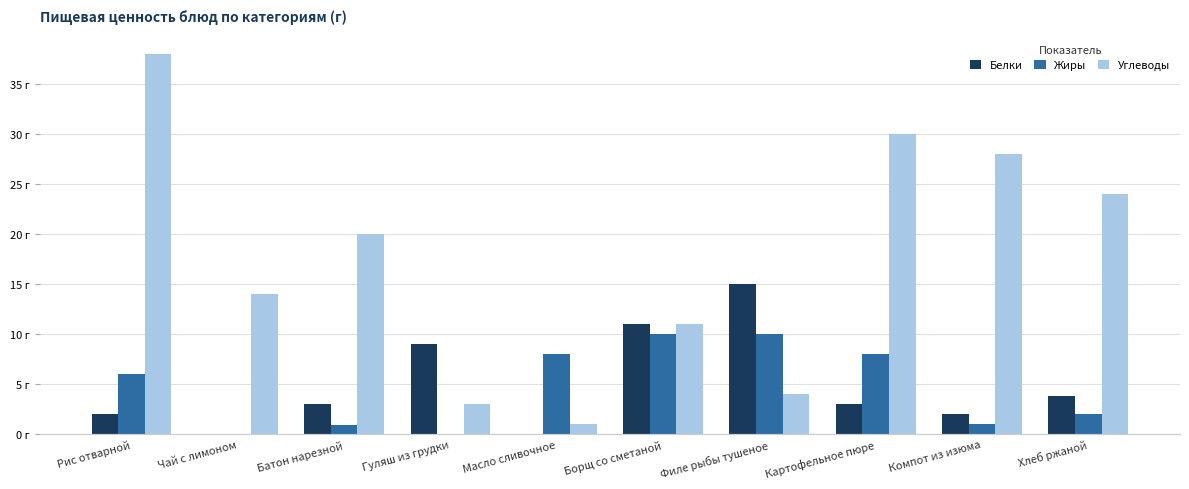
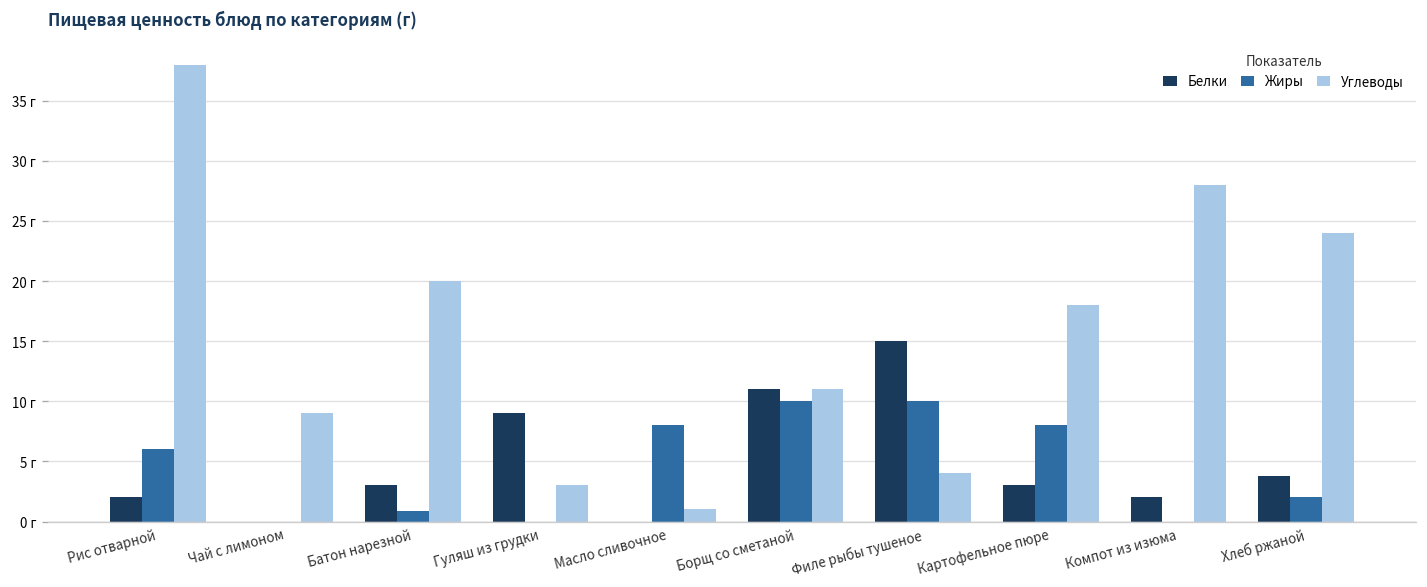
Углеводы, Чай с лимоном: 14 г -> 9 г
Углеводы, Картофельное пюре: 30 г -> 18 г
Жиры, Компот из изюма: 1 г -> 0 г
